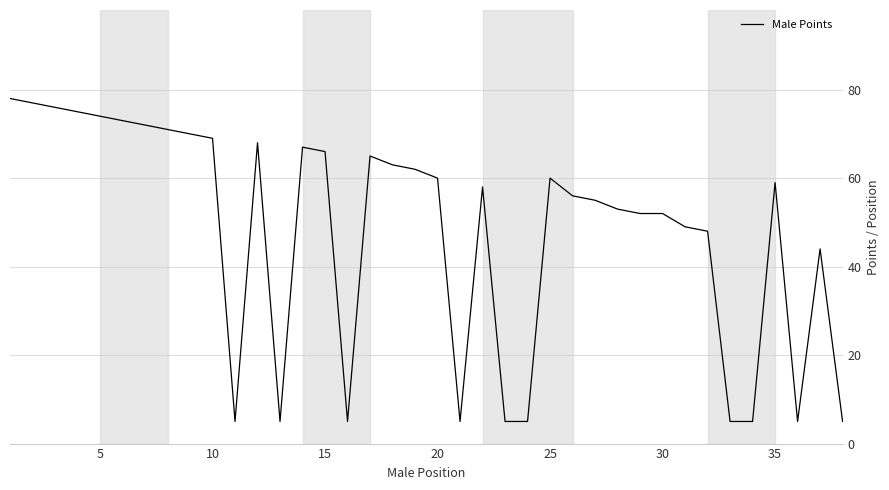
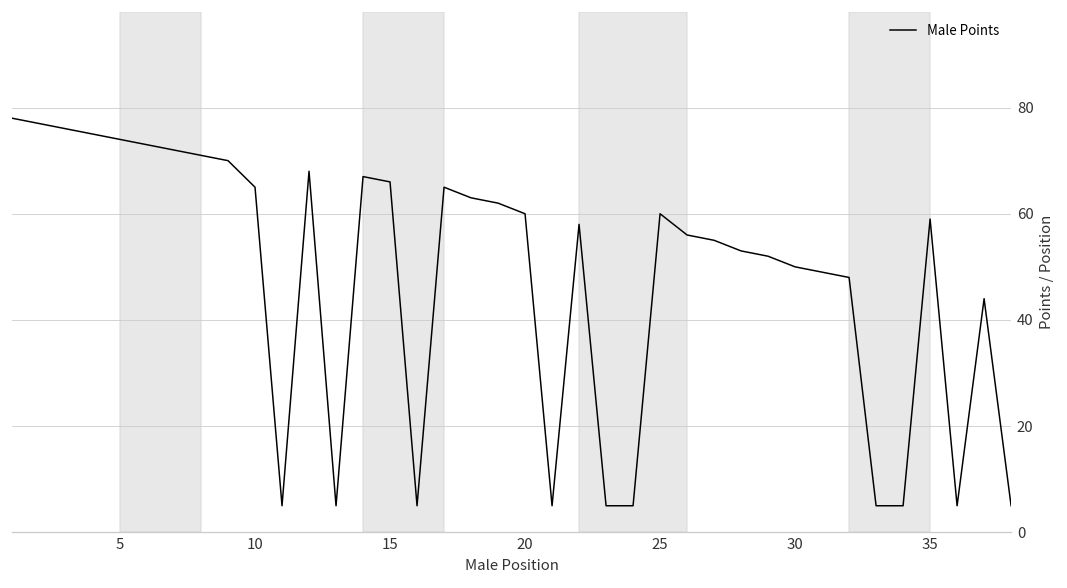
10: 69 -> 65
30: 52 -> 50
